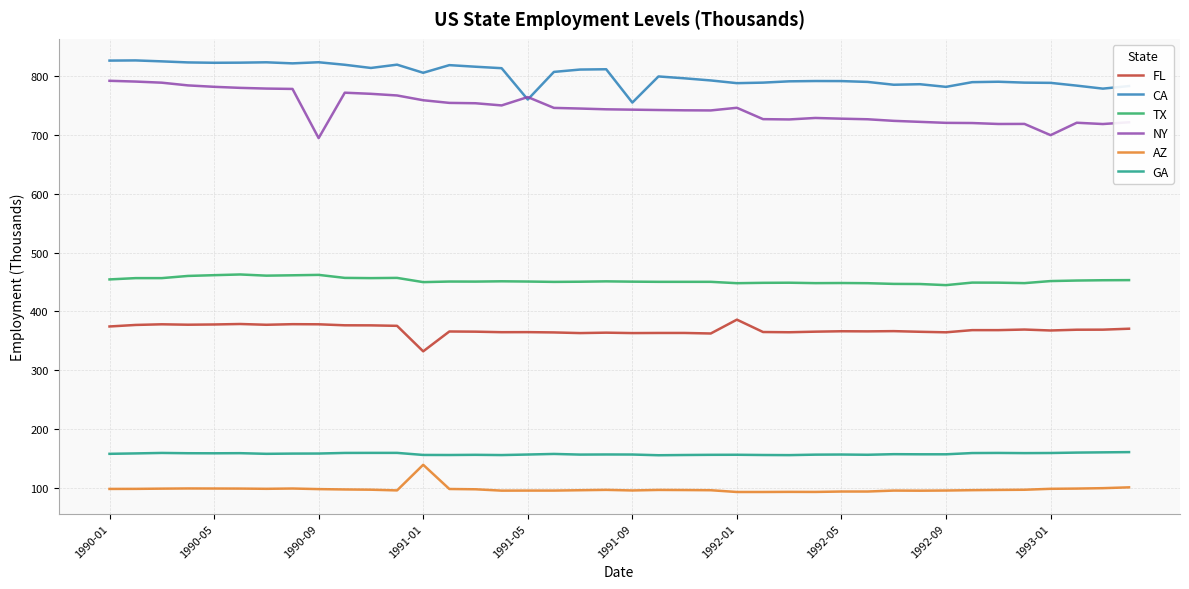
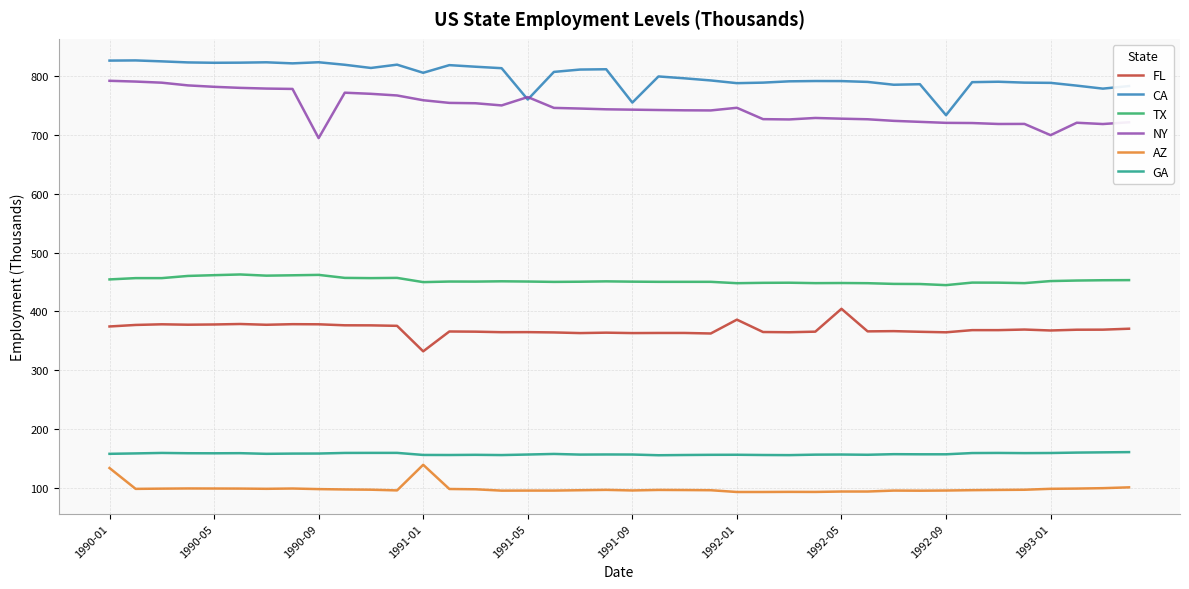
AZ, 1990-01: 100 -> 130
FL, 1992-05: 370 -> 400
CA, 1992-09: 780 -> 730
